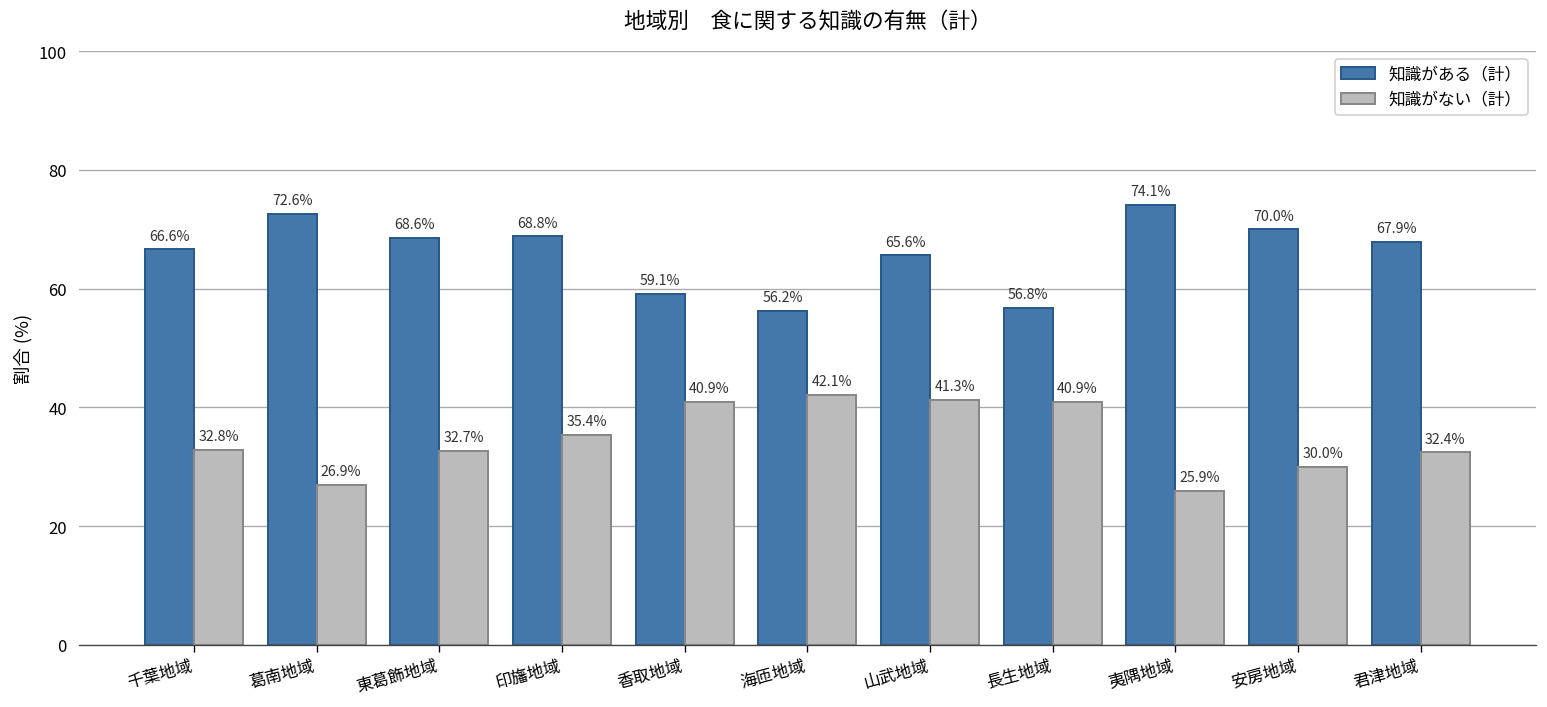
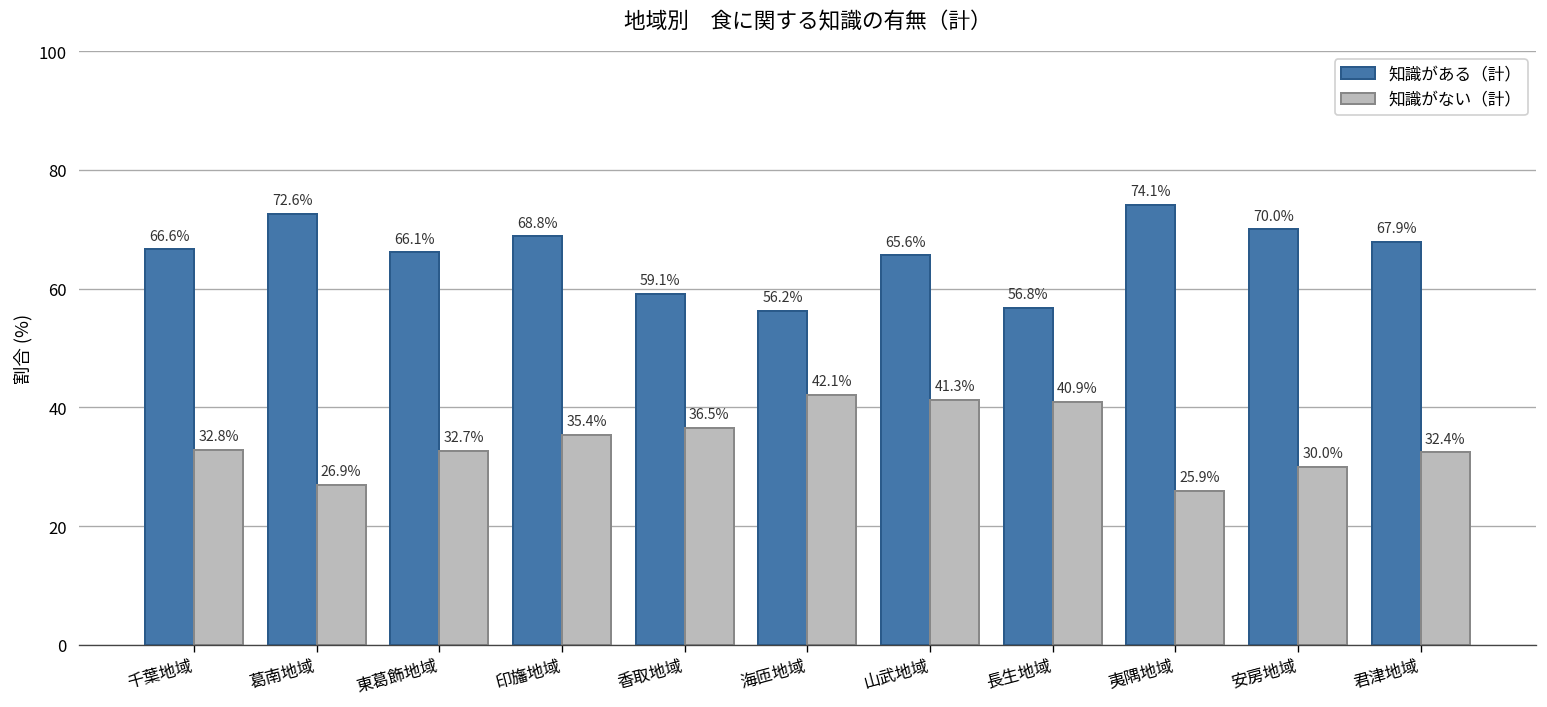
知識がある（計）, 東葛飾地域: 68.6% -> 66.1%
知識がない（計）, 香取地域: 40.9% -> 36.5%
